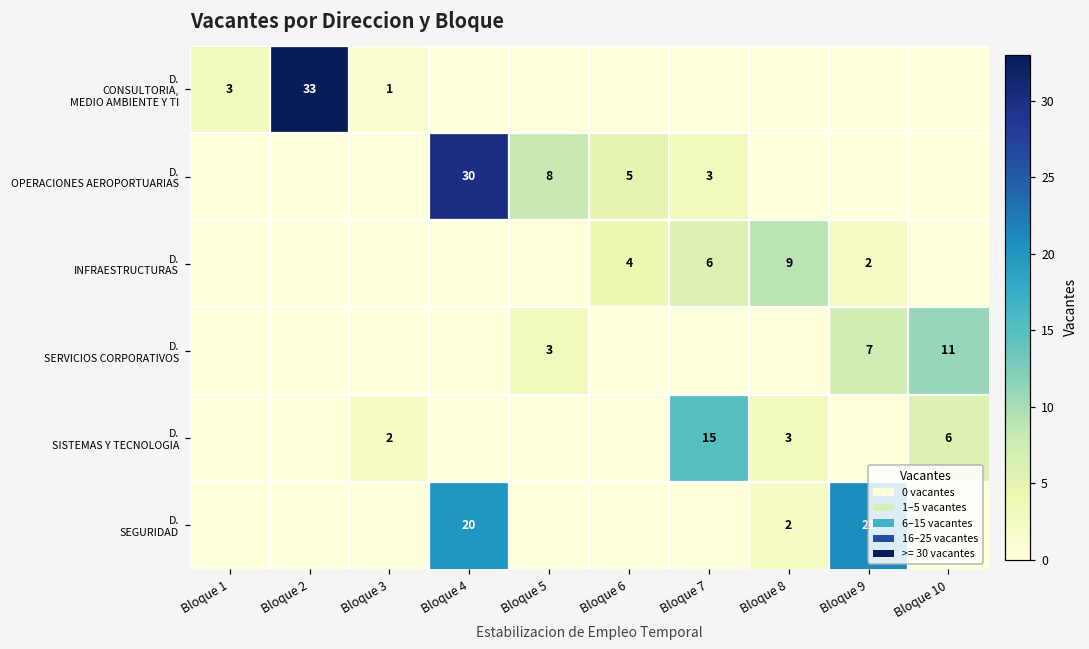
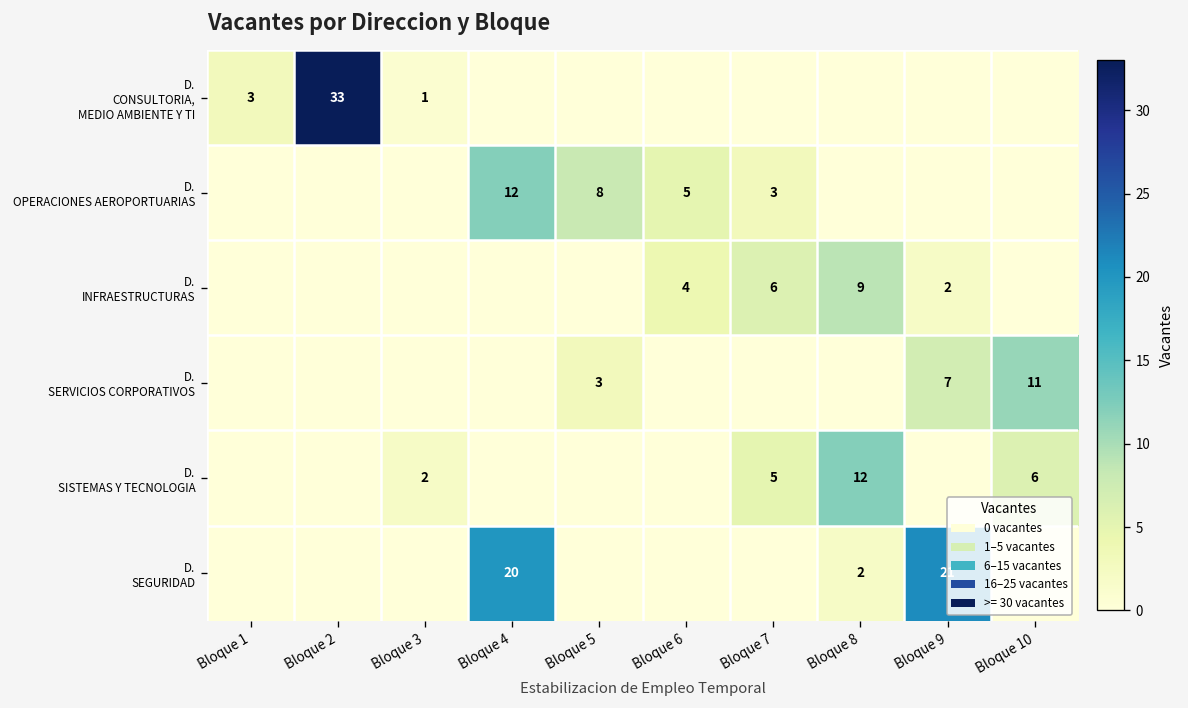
D. OPERACIONES AEROPORTUARIAS, Bloque 4: 30 -> 12
D. SISTEMAS Y TECNOLOGIA, Bloque 7: 15 -> 5
D. SISTEMAS Y TECNOLOGIA, Bloque 8: 3 -> 12
